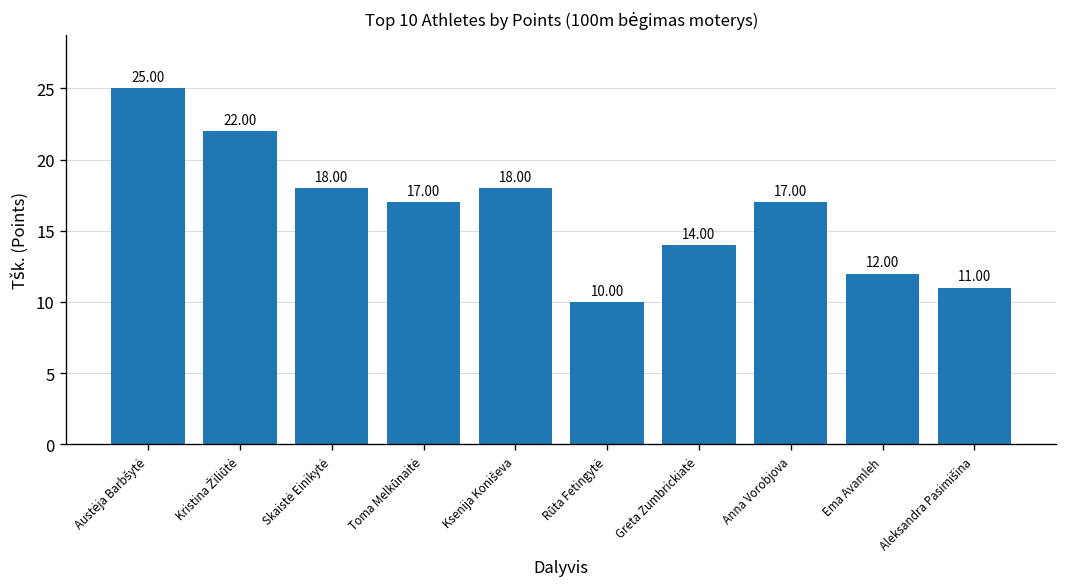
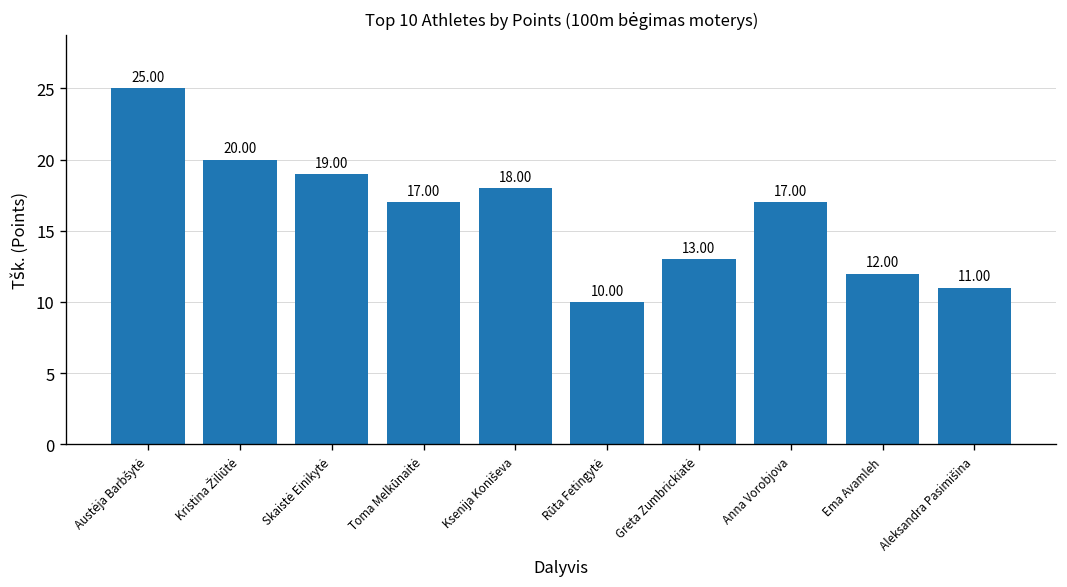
Kristina Žiliūtė: 22.00 -> 20.00
Skaistė Einikytė: 18.00 -> 19.00
Greta Zumbrickiatė: 14.00 -> 13.00
